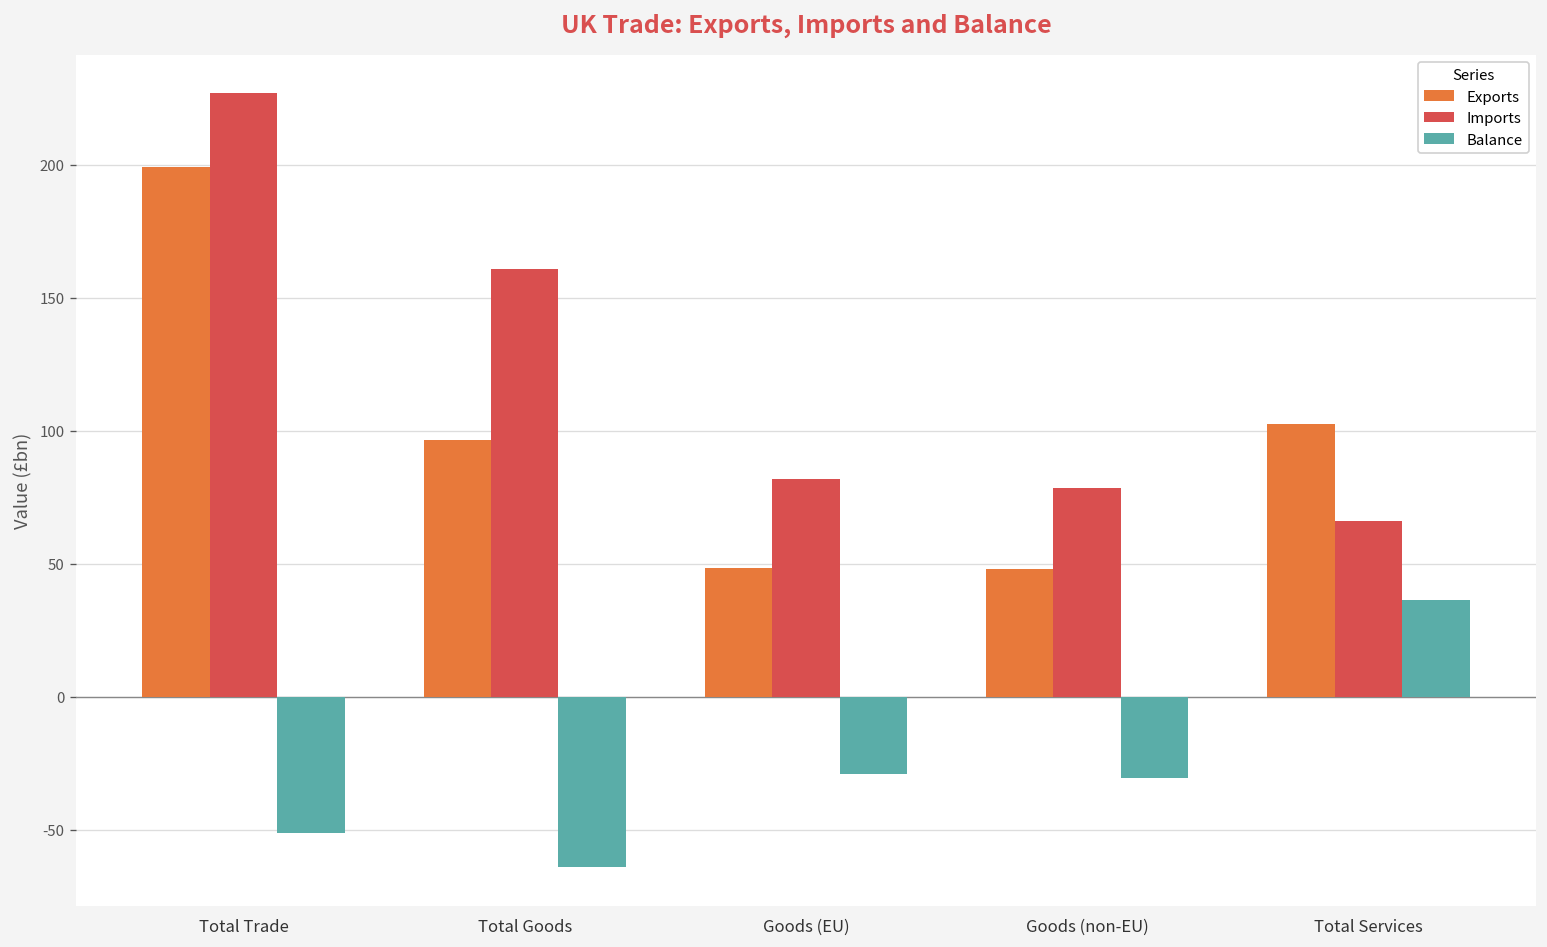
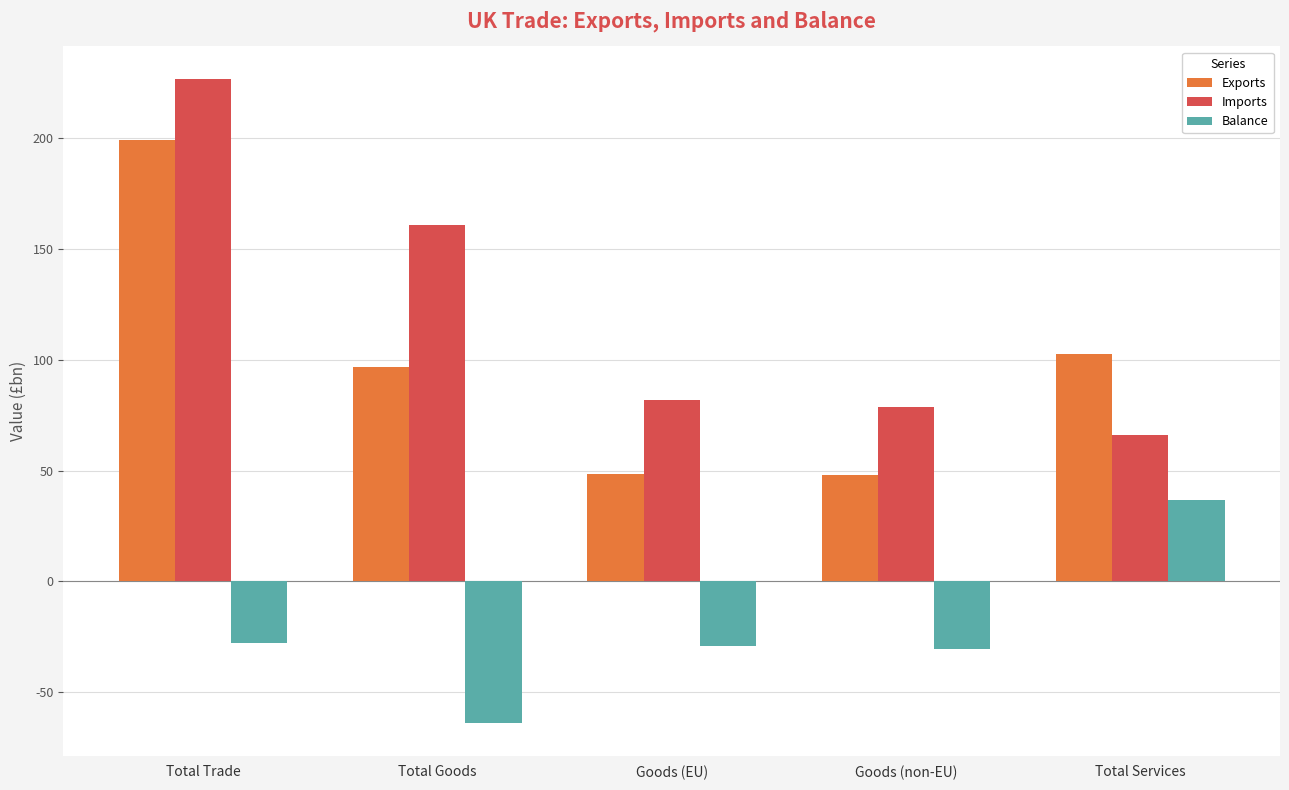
Balance, Total Trade: -51 -> -28
